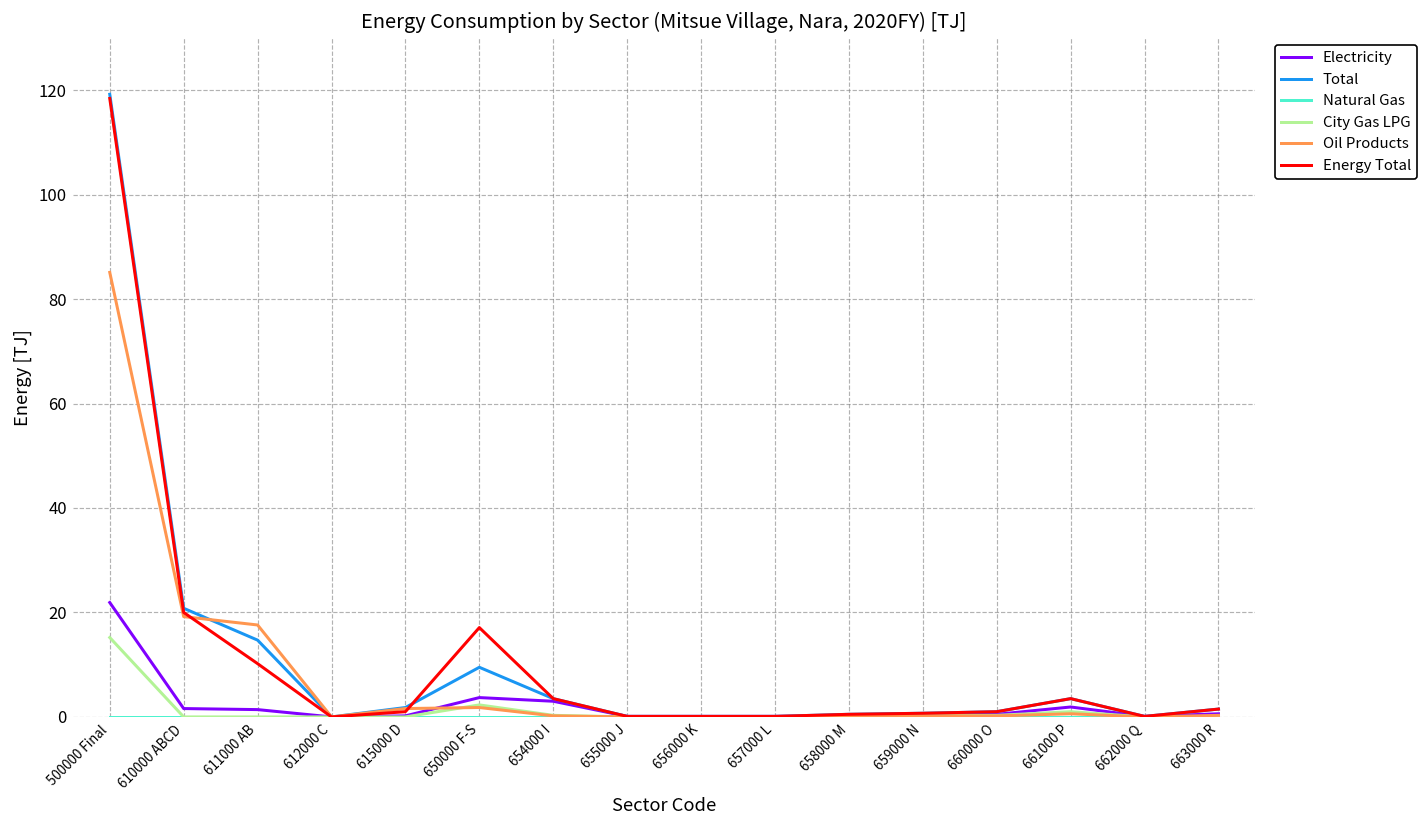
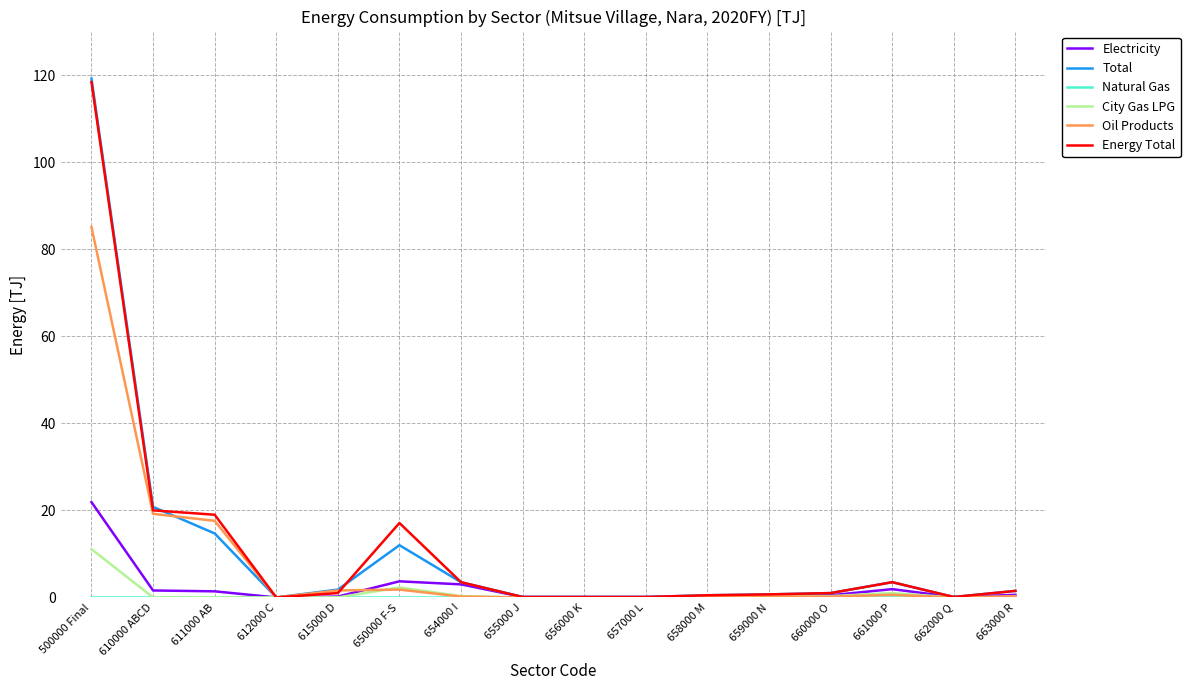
City Gas LPG, 500000 Final: 15 -> 11
Energy Total, 611000 AB: 10 -> 19
Total, 650000 F-S: 10 -> 12
